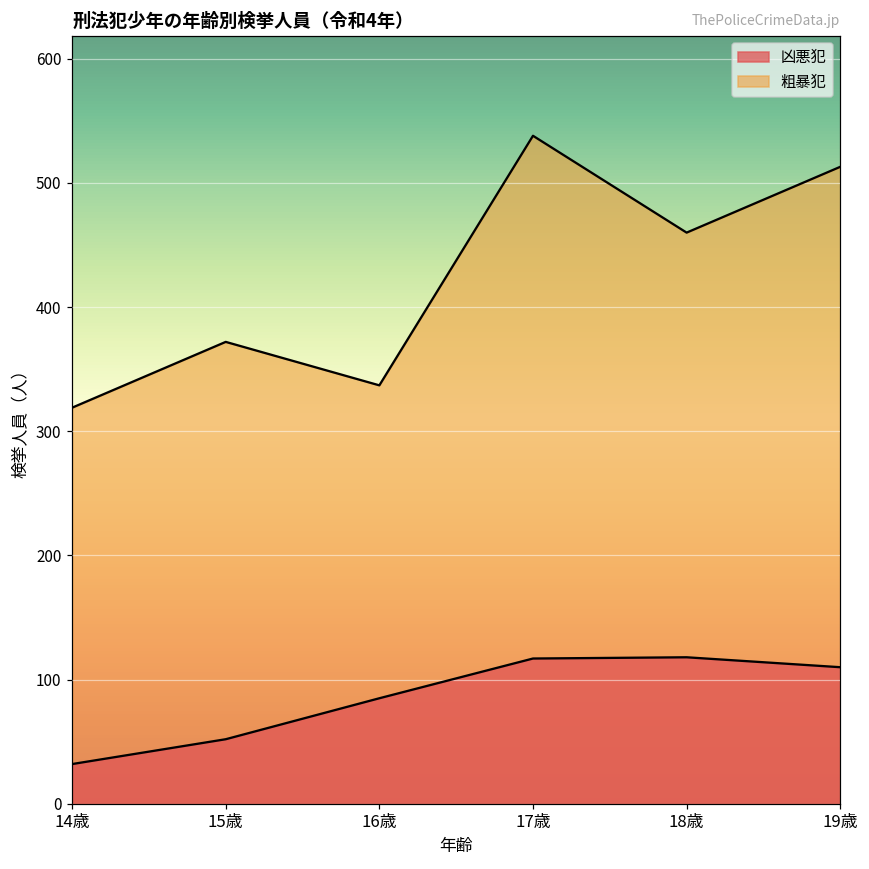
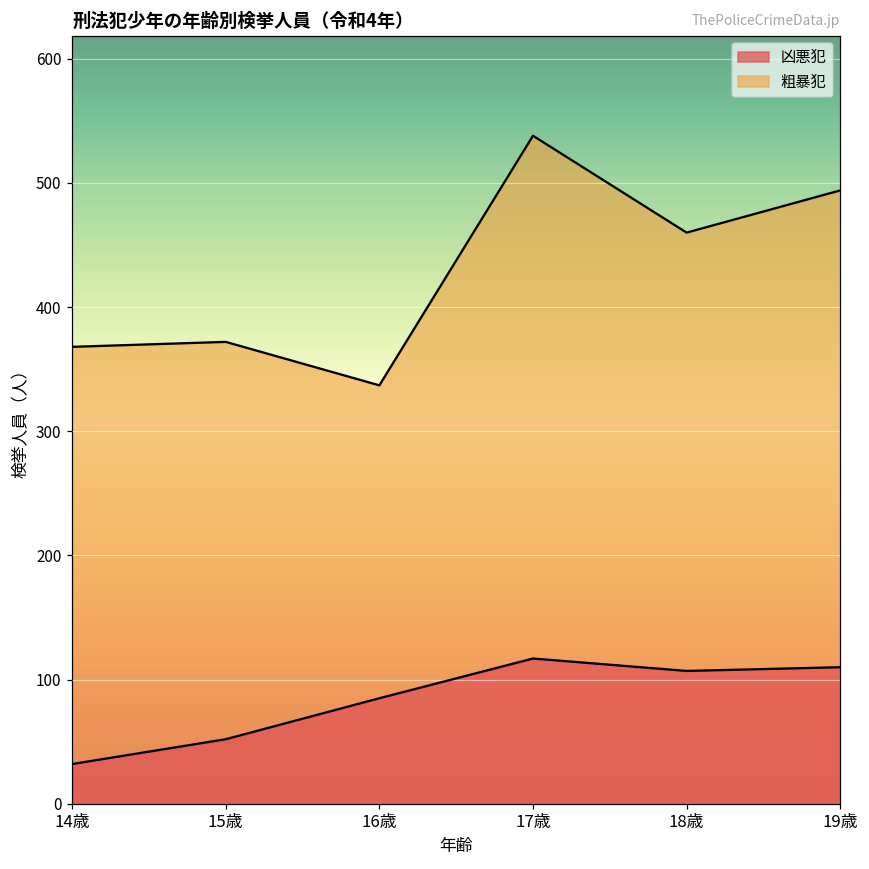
粗暴犯, 14歳: 319 -> 368
凶悪犯, 18歳: 118 -> 107
粗暴犯, 19歳: 513 -> 494
